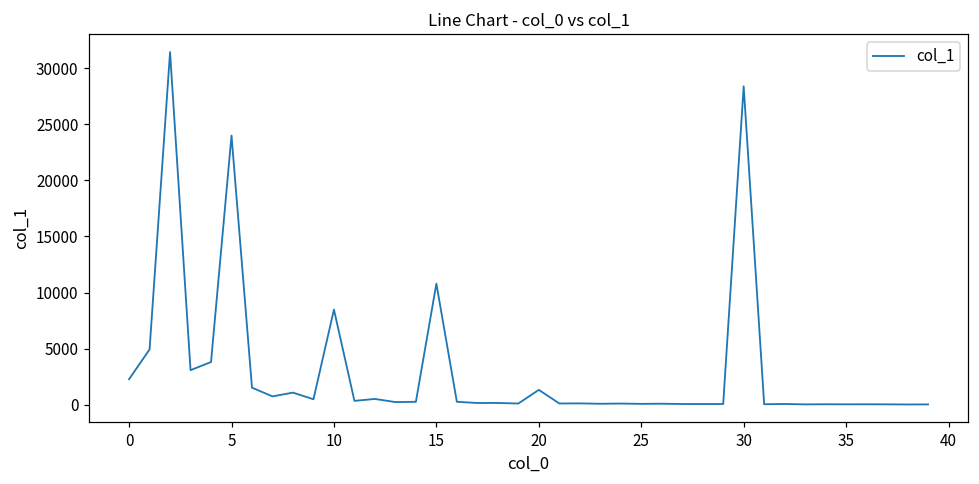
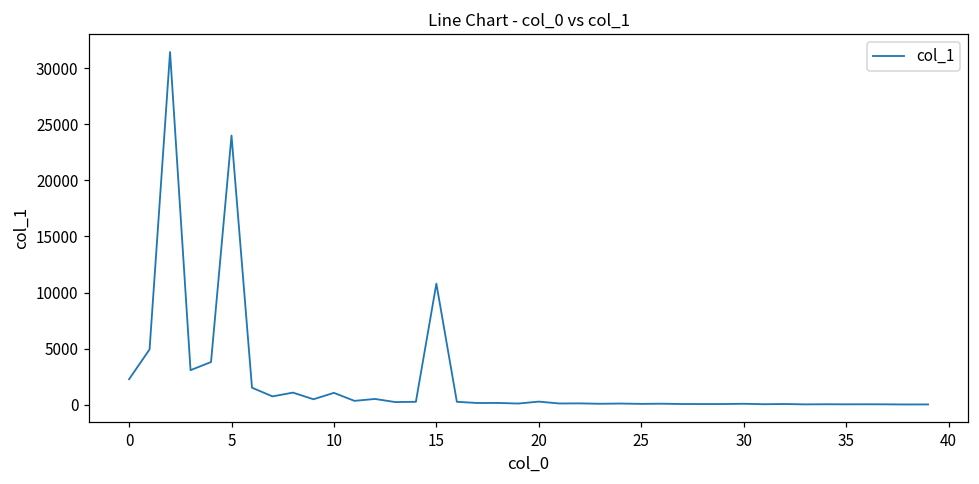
10: 8500 -> 1100
20: 1300 -> 300
30: 28400 -> 100
